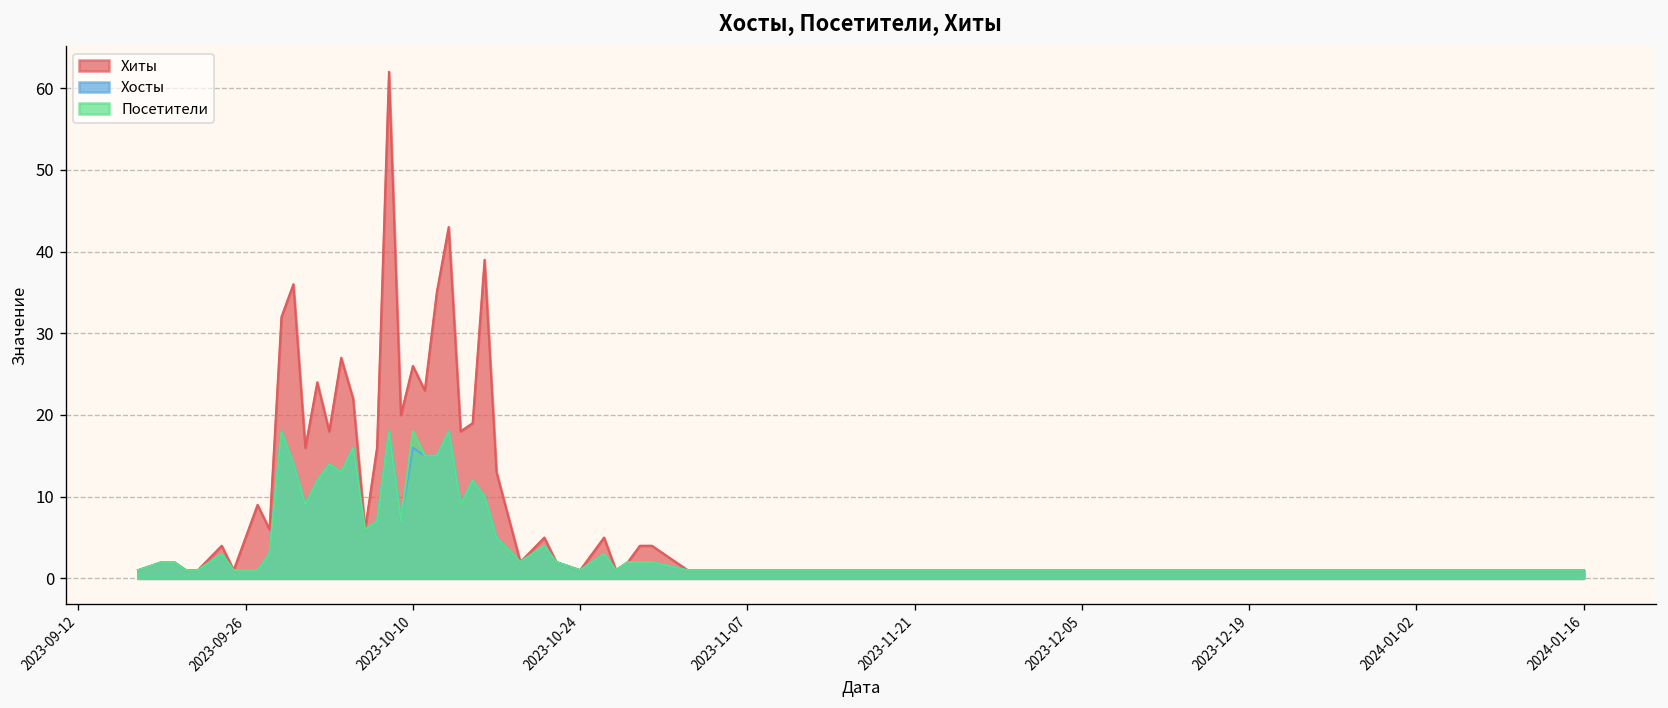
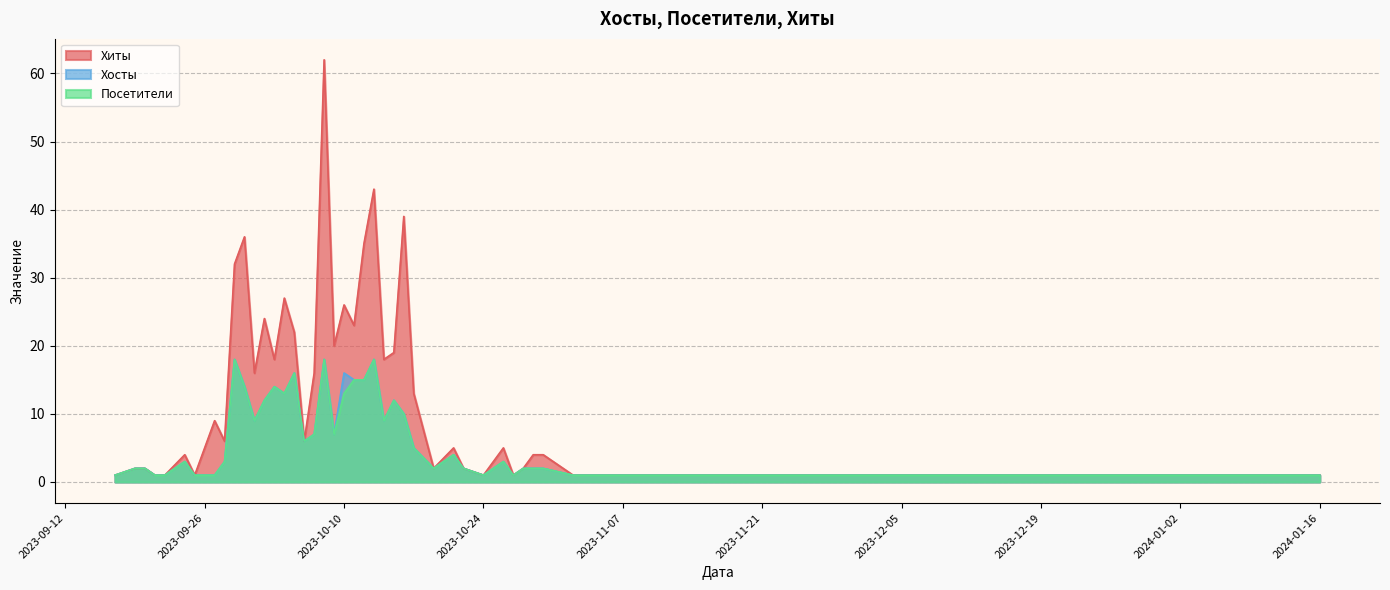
Посетители, 2023-10-10: 18 -> 13
